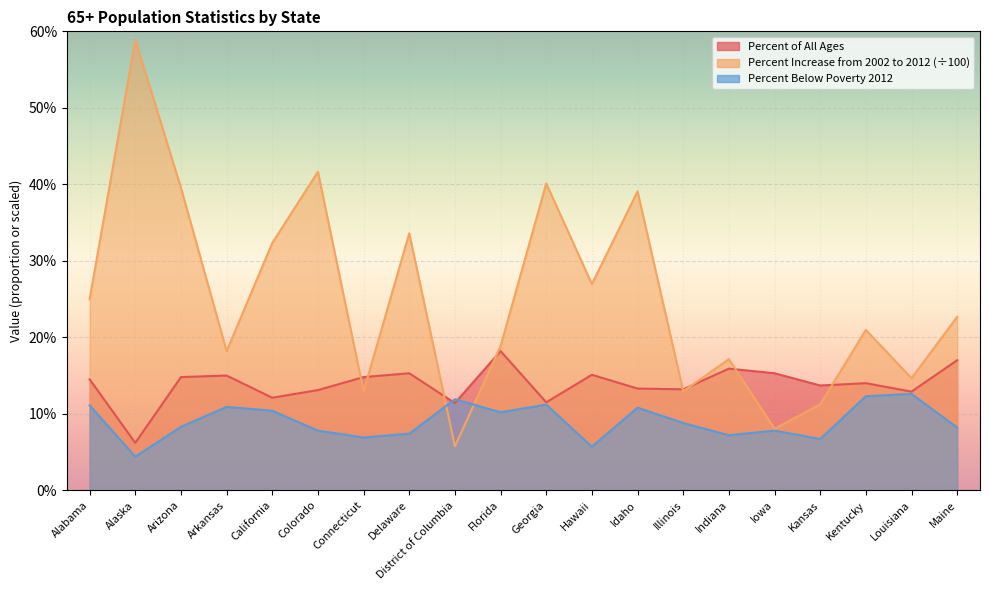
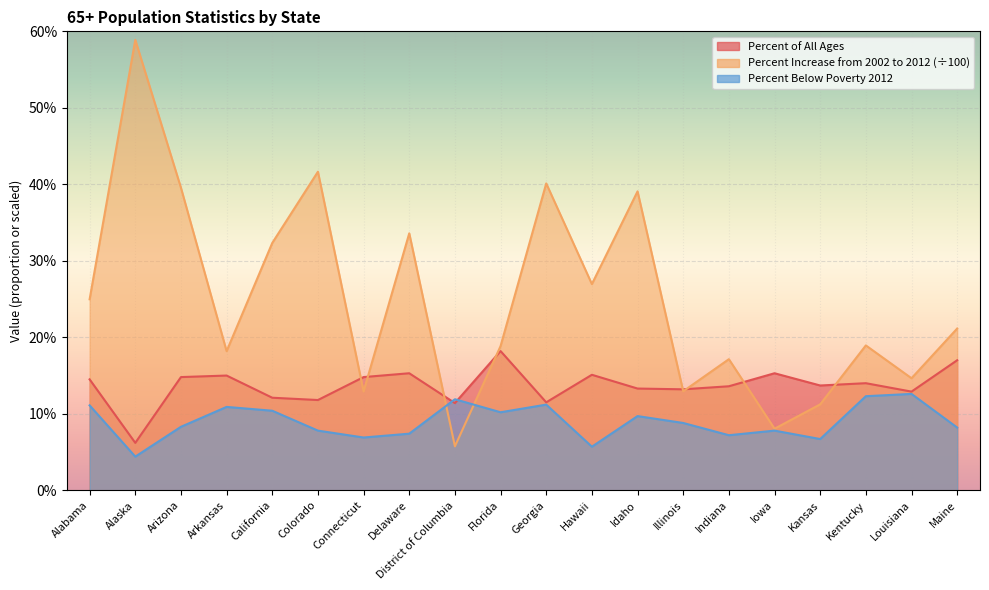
Percent of All Ages, Colorado: 13% -> 12%
Percent Below Poverty 2012, Idaho: 11% -> 10%
Percent of All Ages, Indiana: 16% -> 14%
Percent Increase from 2002 to 2012 (÷100), Kentucky: 21% -> 19%
Percent Increase from 2002 to 2012 (÷100), Maine: 23% -> 21%
